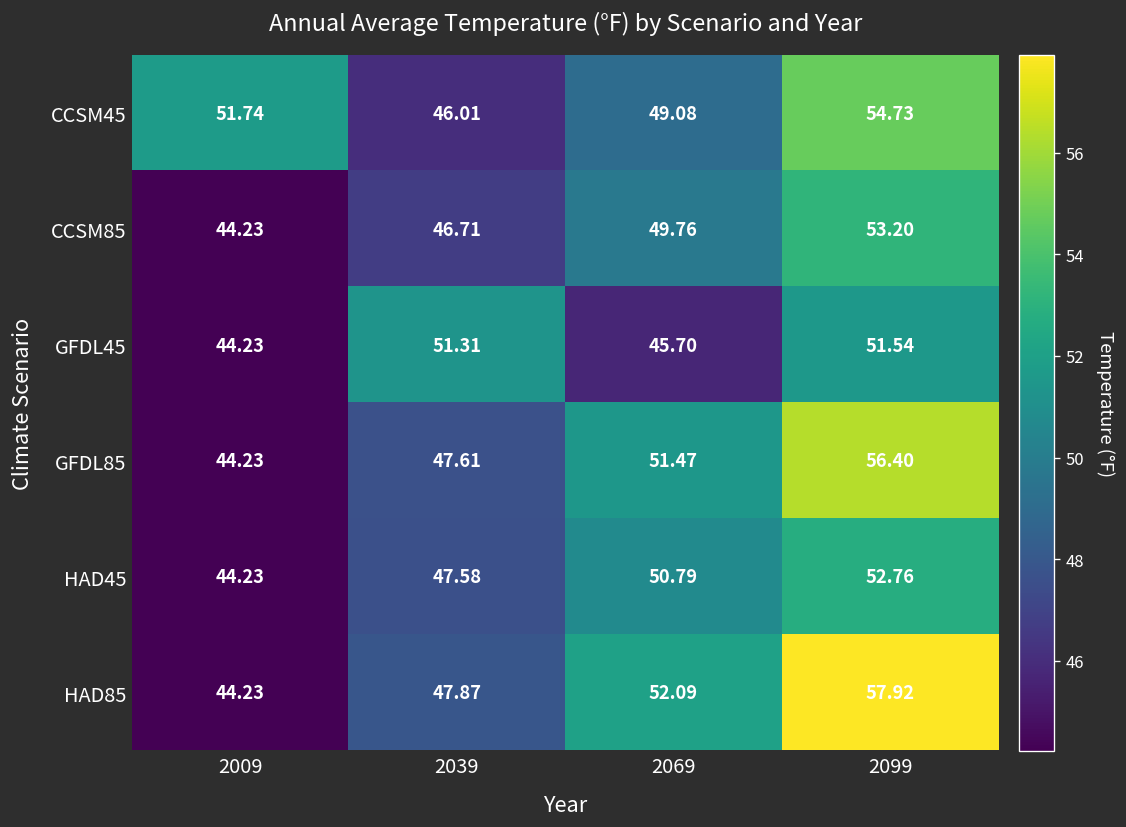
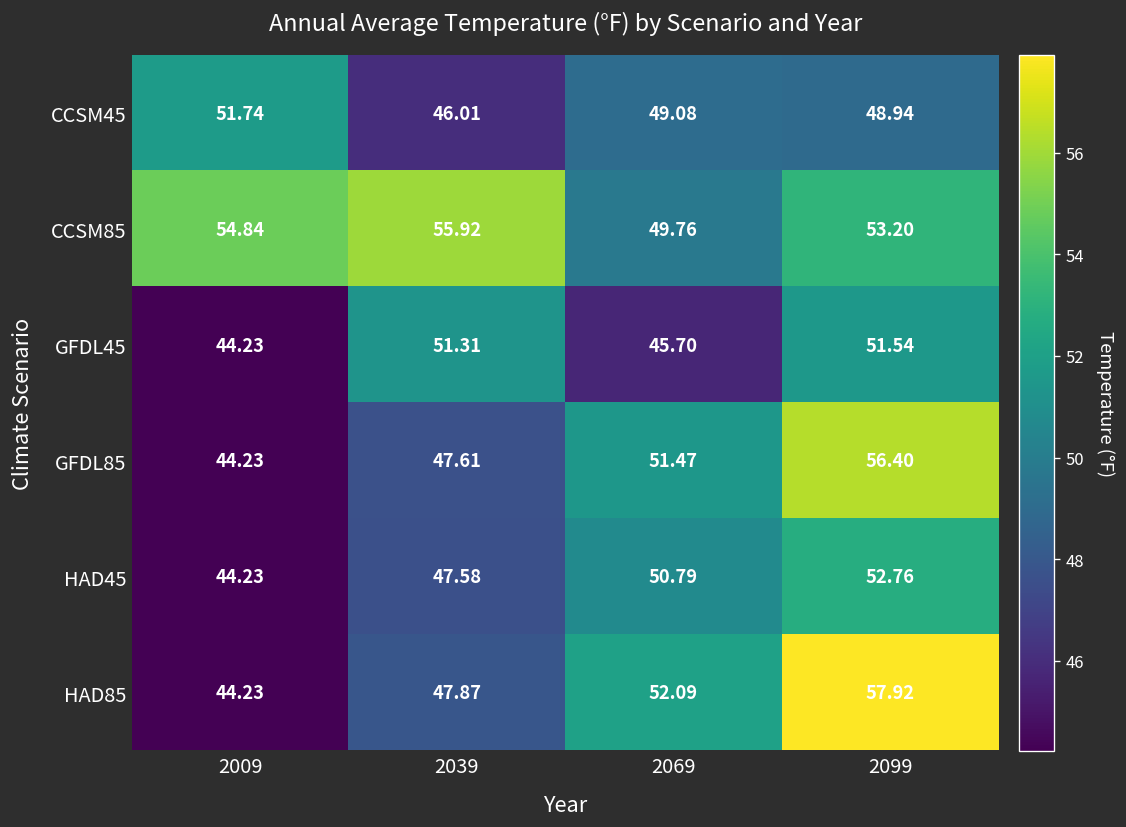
CCSM45, 2099: 54.73 -> 48.94
CCSM85, 2009: 44.23 -> 54.84
CCSM85, 2039: 46.71 -> 55.92
